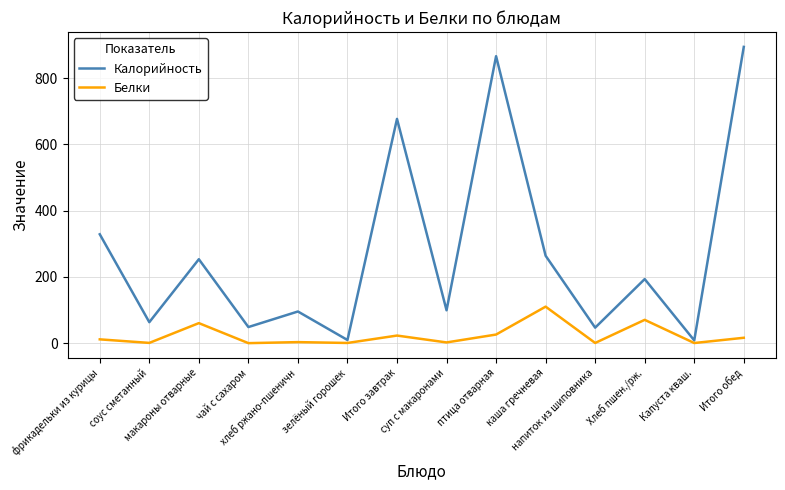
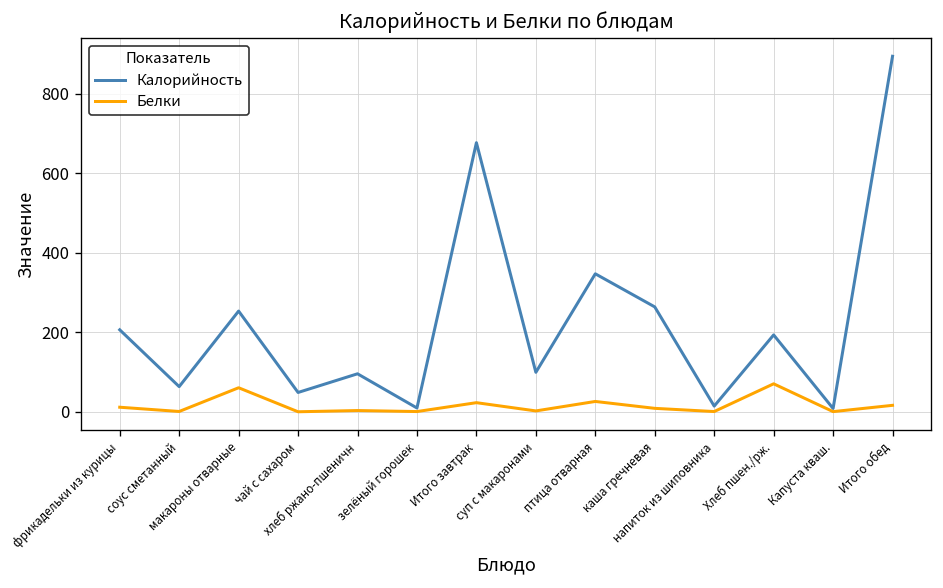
Калорийность, фрикадельки из курицы: 330 -> 210
Калорийность, птица отварная: 870 -> 350
Белки, каша гречневая: 110 -> 10
Калорийность, напиток из шиповника: 50 -> 10
